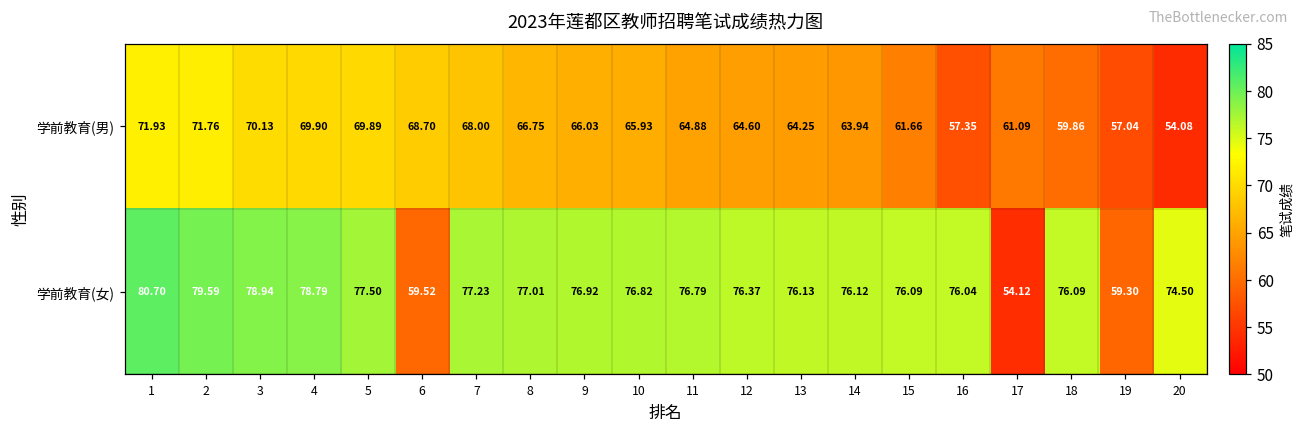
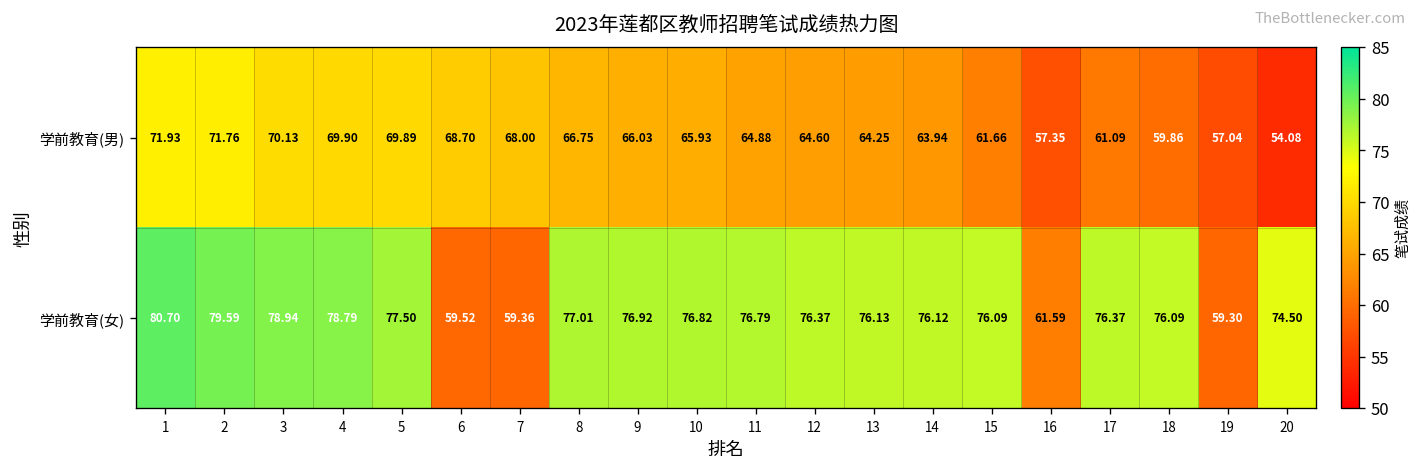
学前教育(女), 7: 77.23 -> 59.36
学前教育(女), 16: 76.04 -> 61.59
学前教育(女), 17: 54.12 -> 76.37
